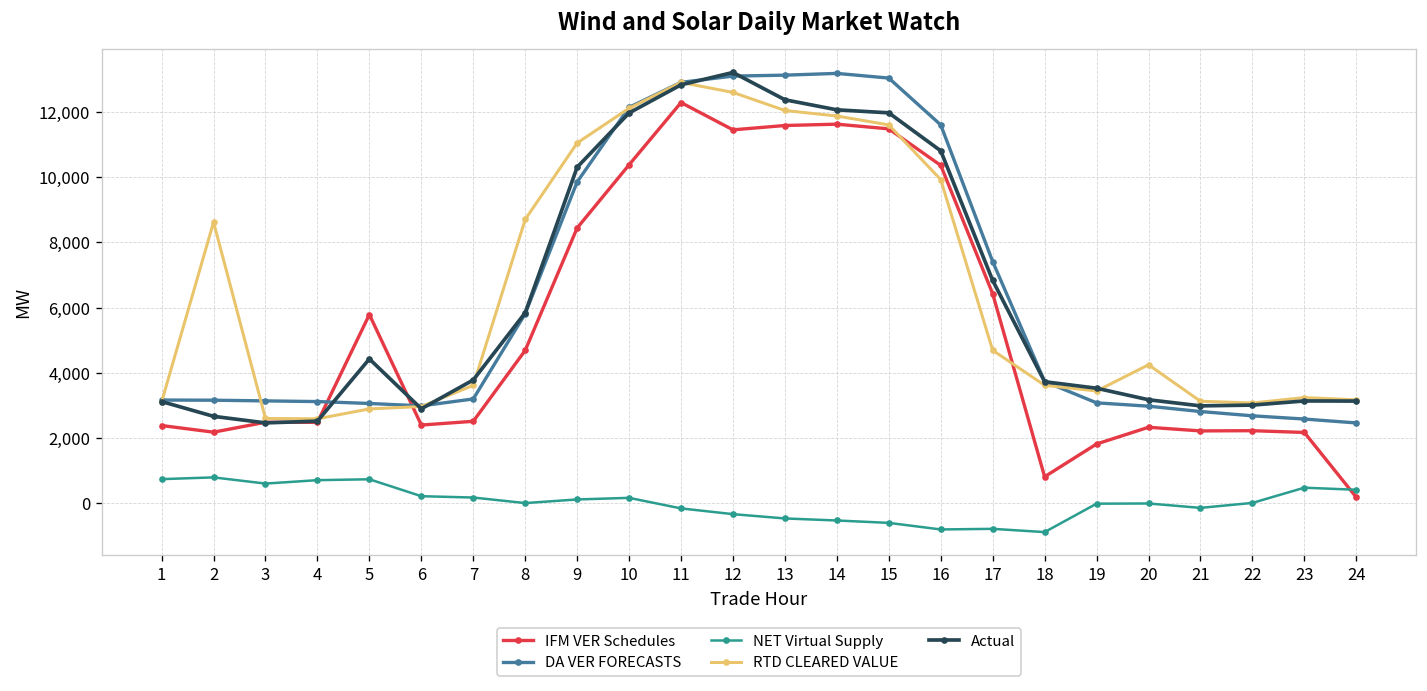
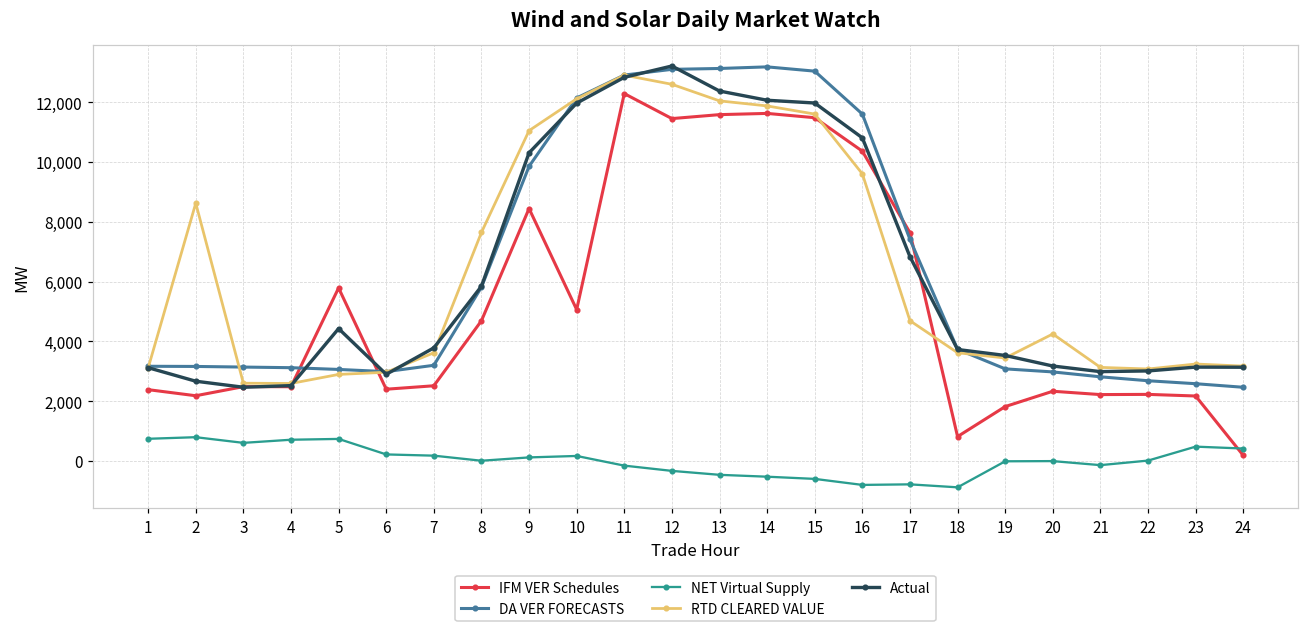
RTD CLEARED VALUE, 8: 8,700 -> 7,600
IFM VER Schedules, 10: 10,400 -> 5,100
RTD CLEARED VALUE, 16: 9,900 -> 9,600
IFM VER Schedules, 17: 6,400 -> 7,600
